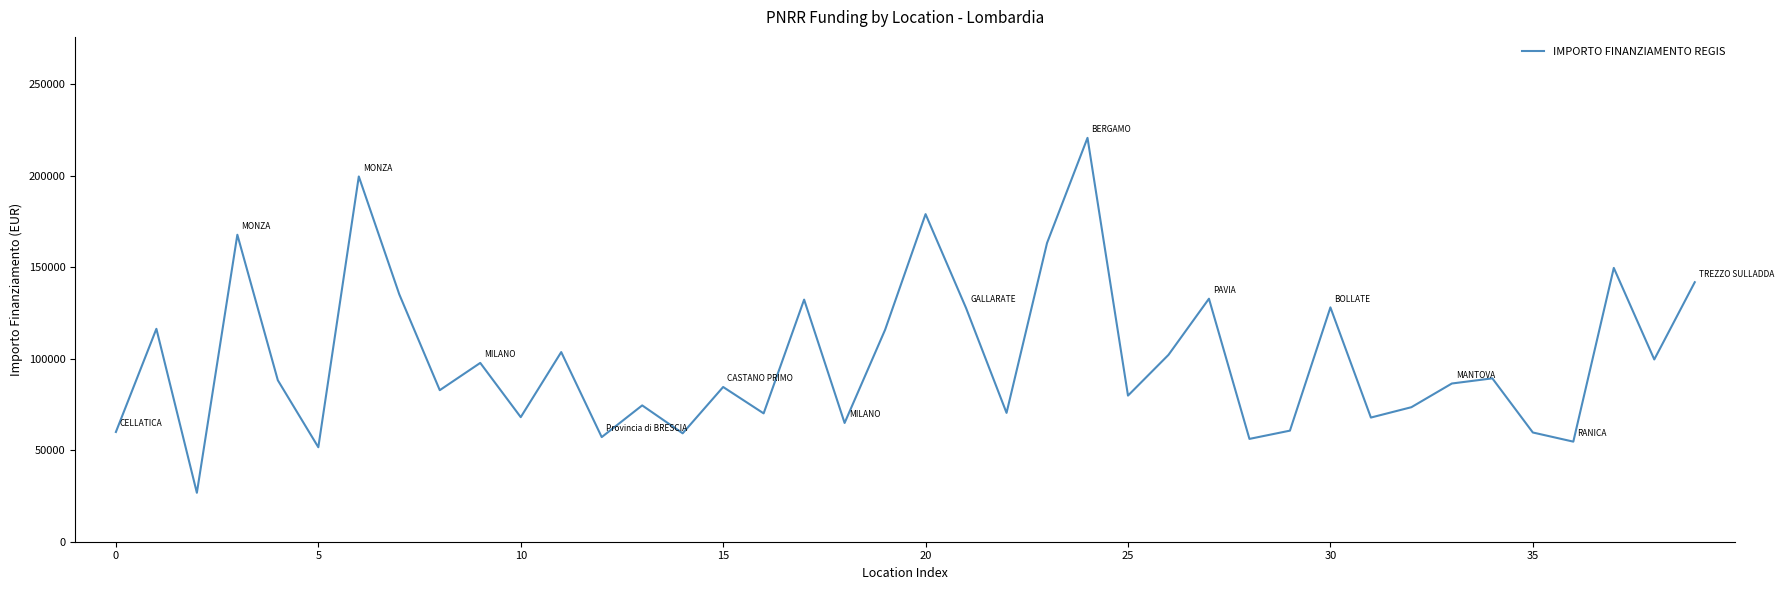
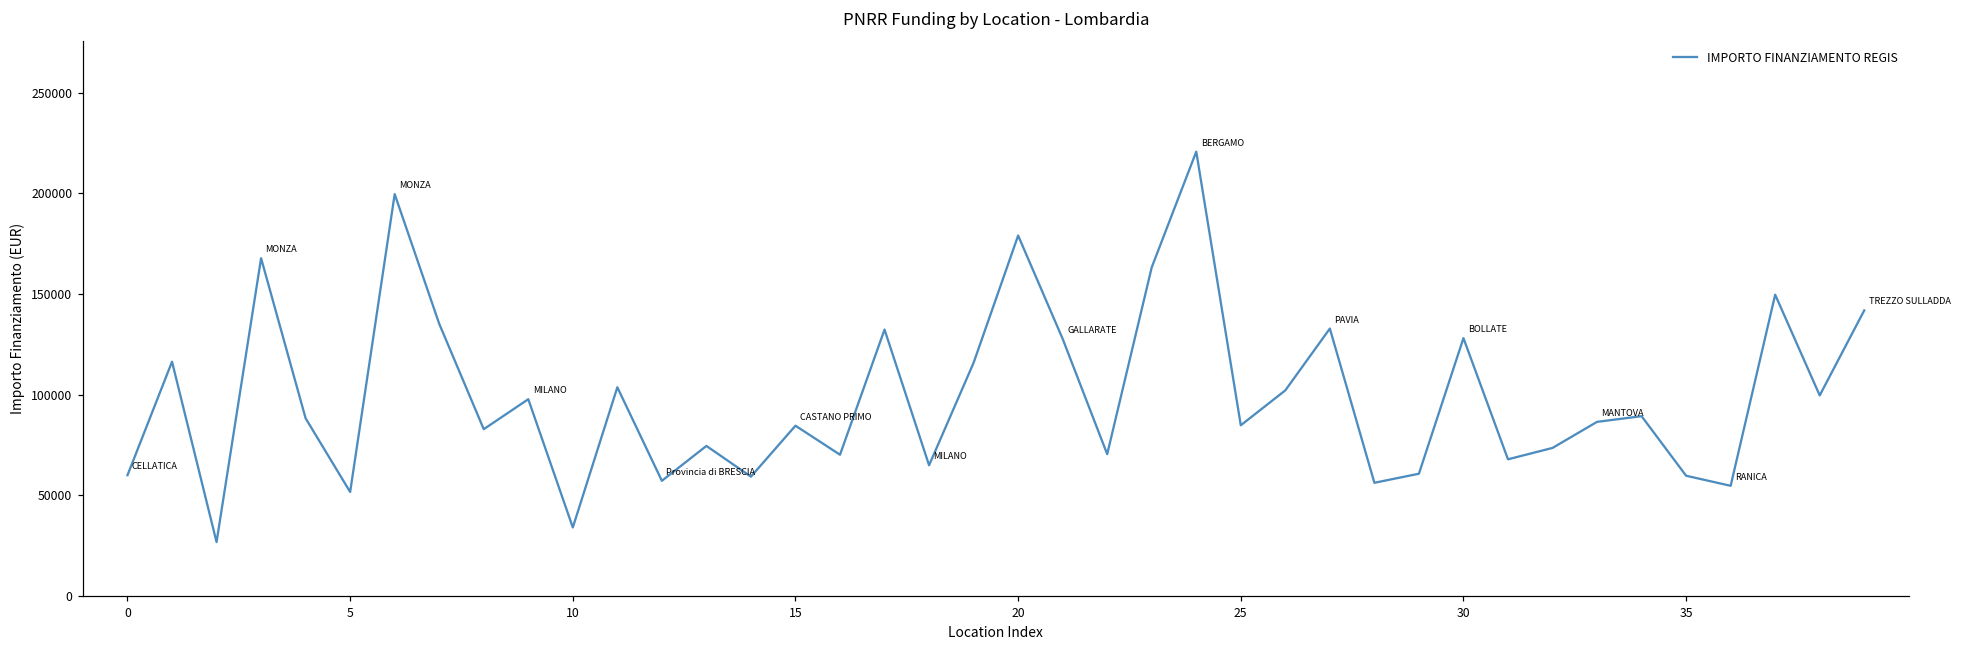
10: 68000 -> 34000
25: 80000 -> 85000
